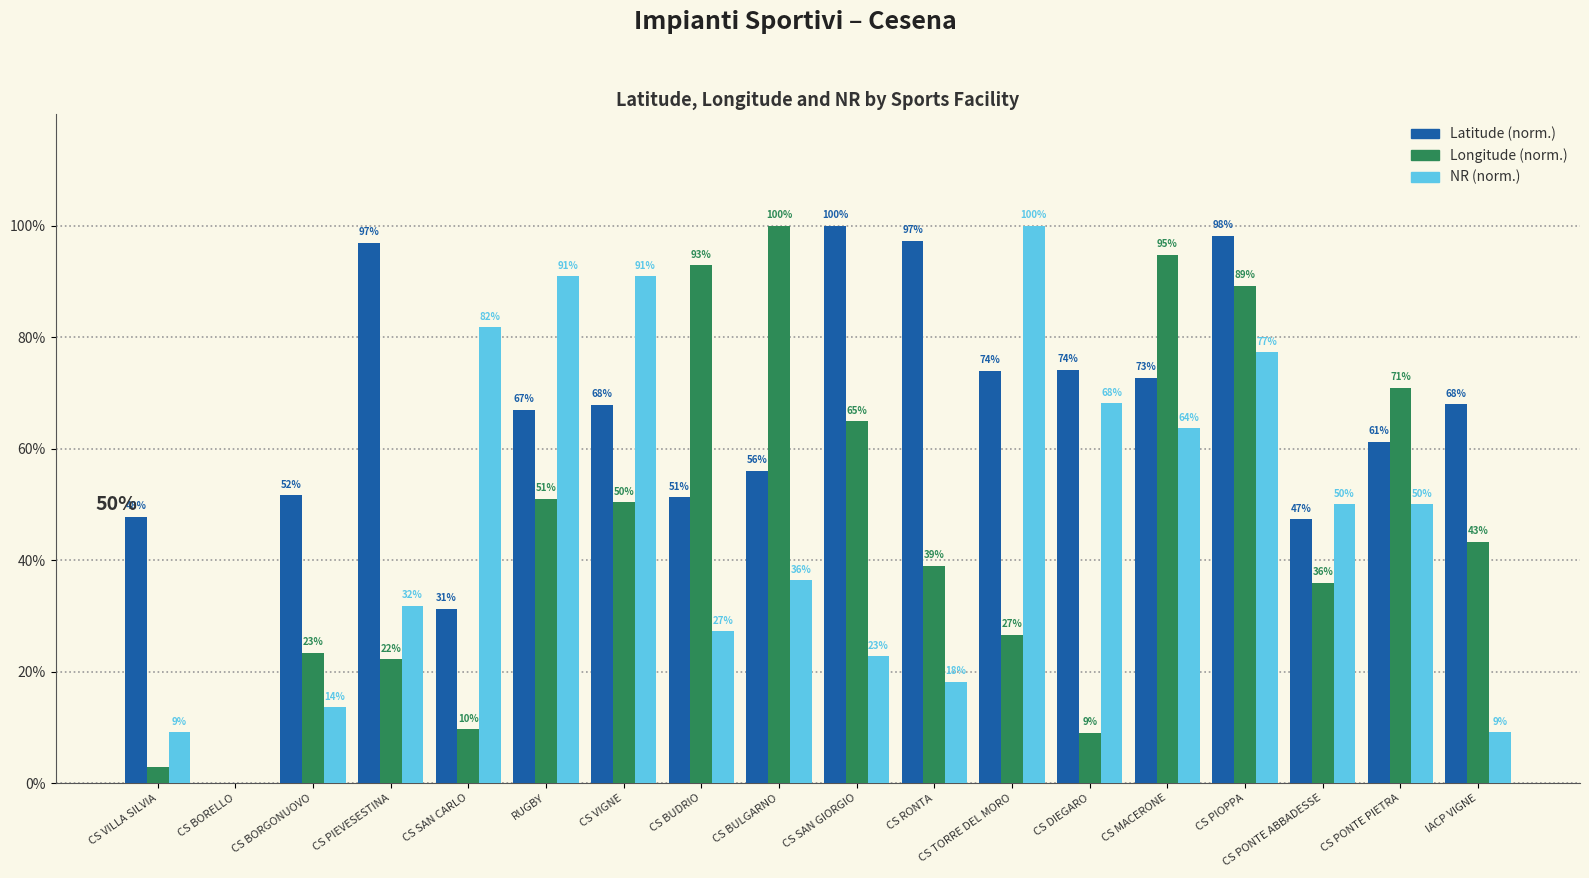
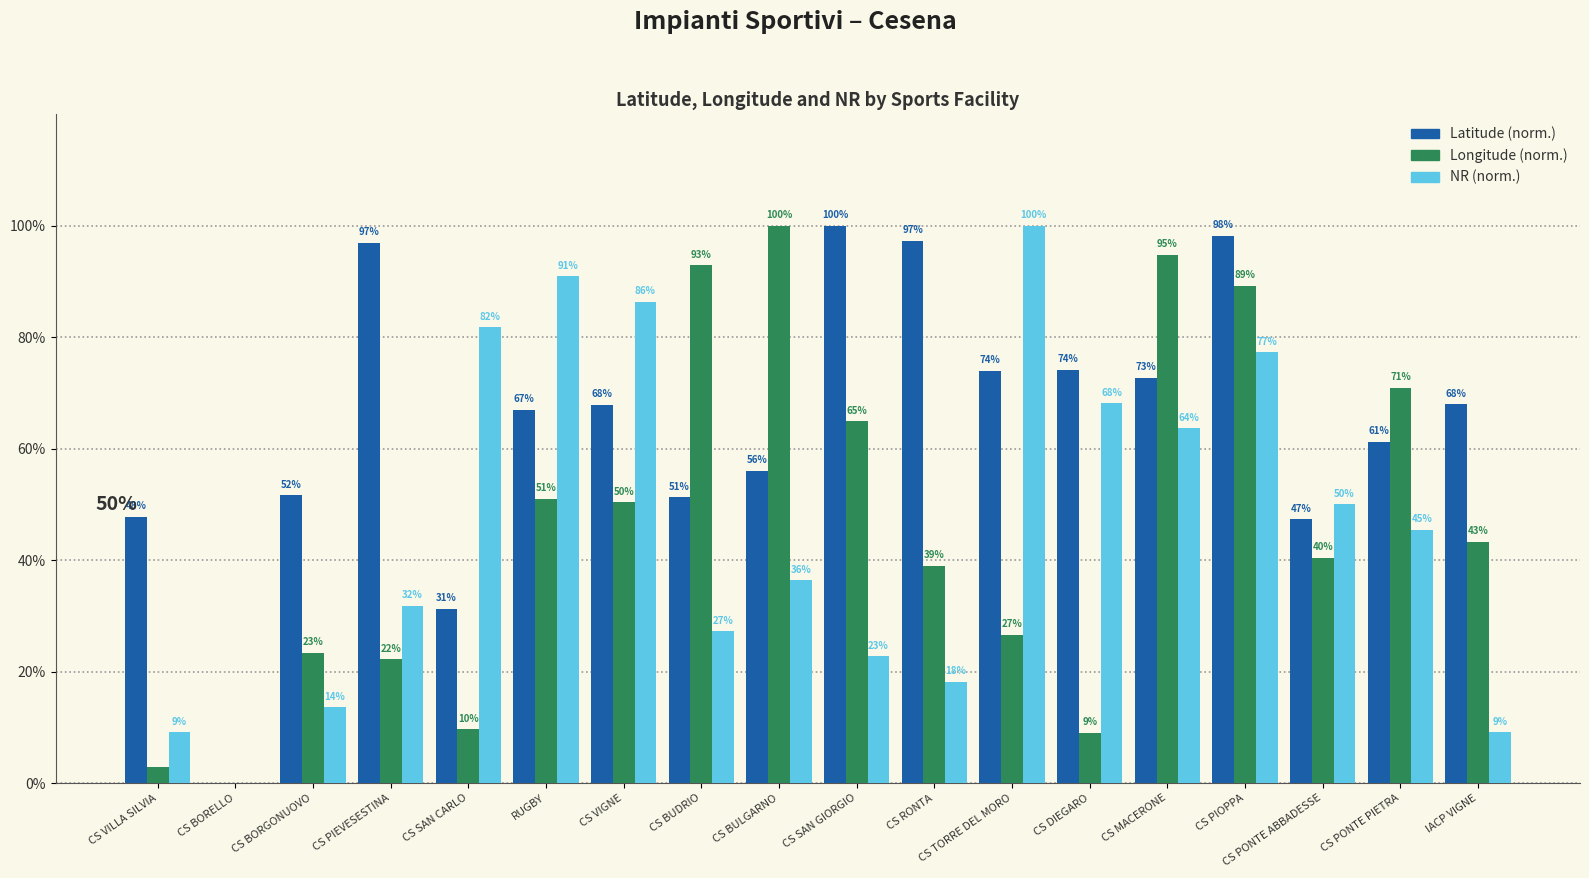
NR (norm.), CS VIGNE: 91% -> 86%
Longitude (norm.), CS PONTE ABBADESSE: 36% -> 40%
NR (norm.), CS PONTE PIETRA: 50% -> 45%
